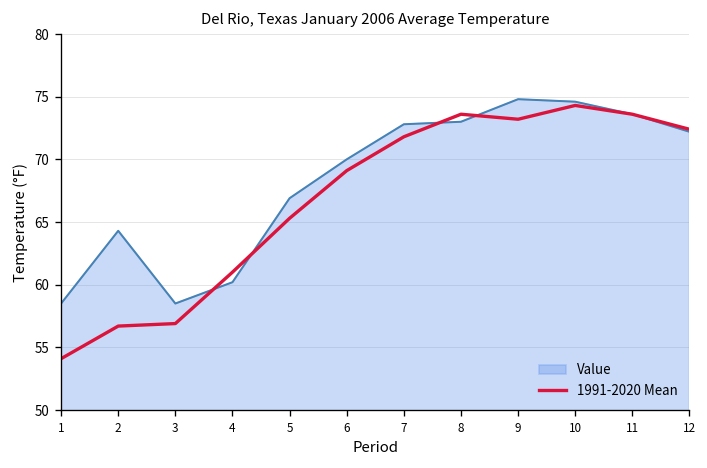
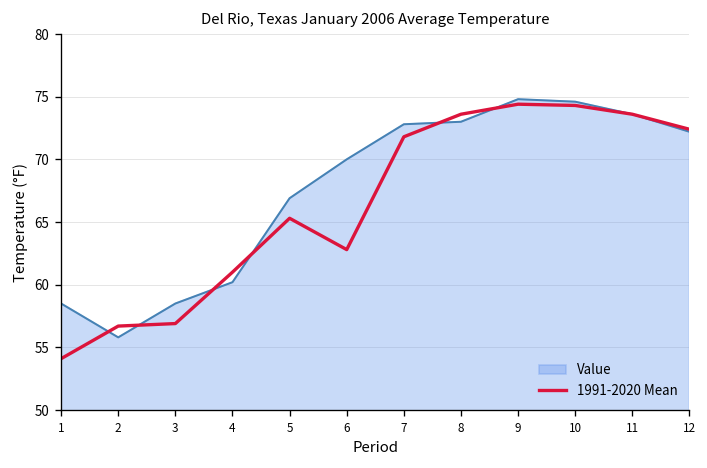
Value, 2: 64.3 -> 55.8
1991-2020 Mean, 6: 69.1 -> 62.8
1991-2020 Mean, 9: 73.2 -> 74.4
